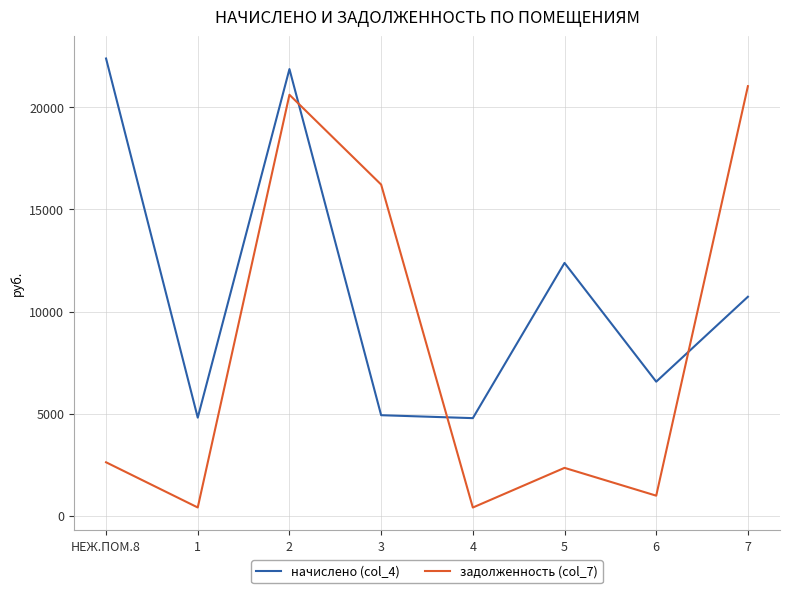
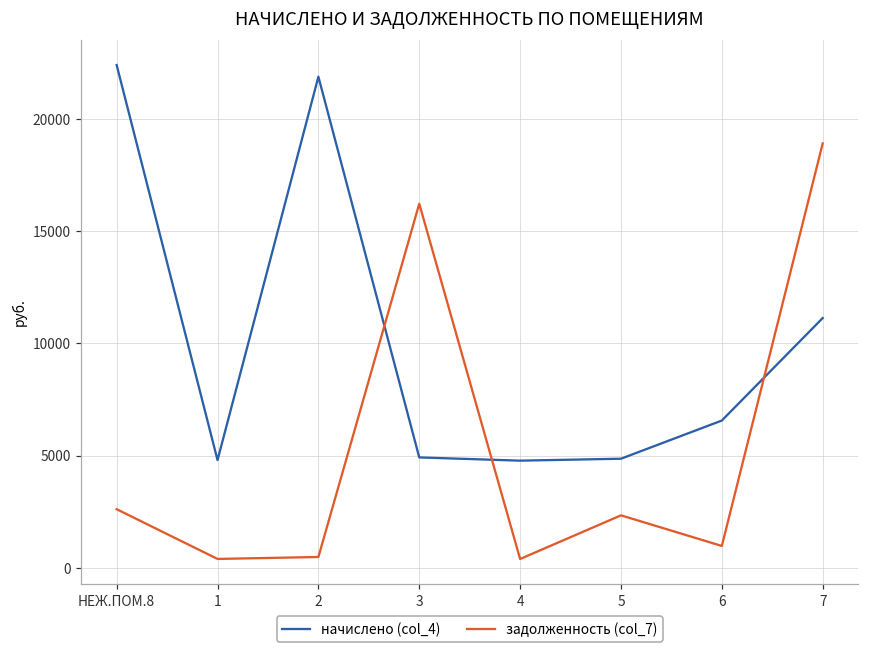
задолженность (col_7), 2: 20600 -> 500
начислено (col_4), 5: 12400 -> 4900
начислено (col_4), 7: 10700 -> 11100
задолженность (col_7), 7: 21000 -> 18900
